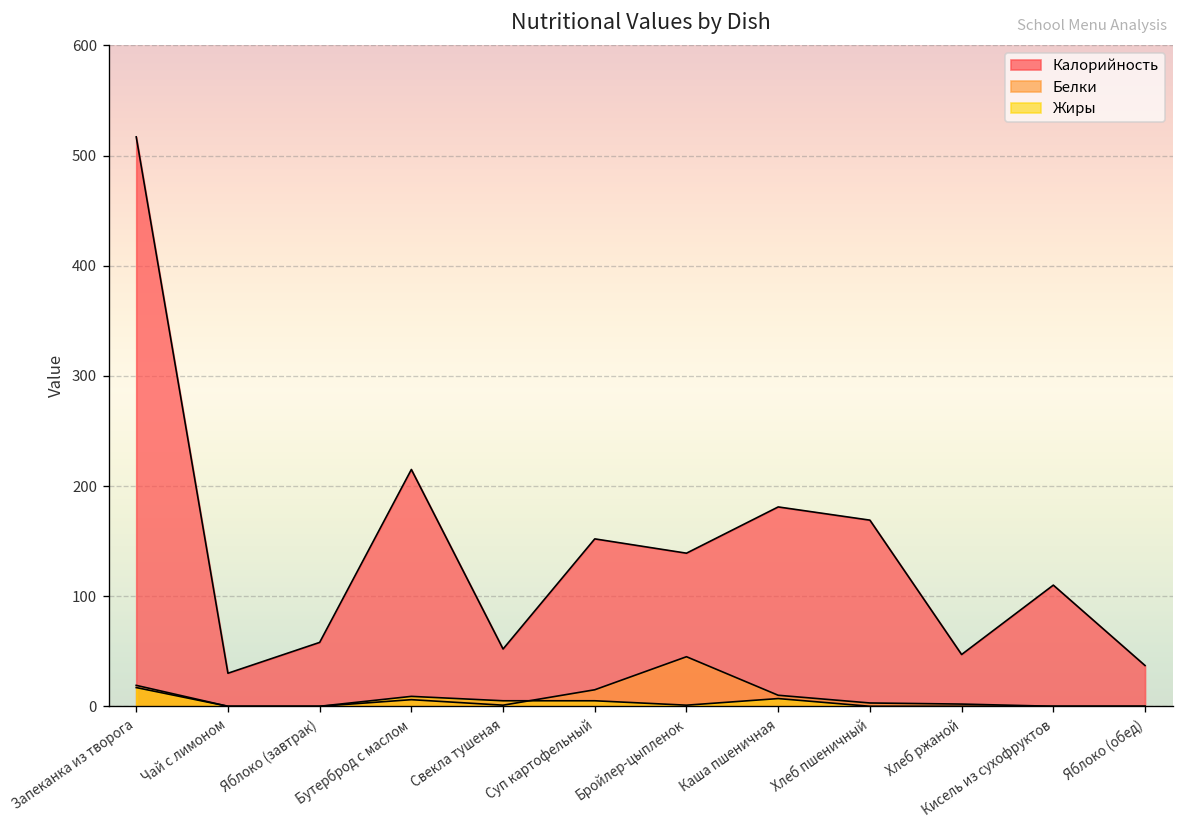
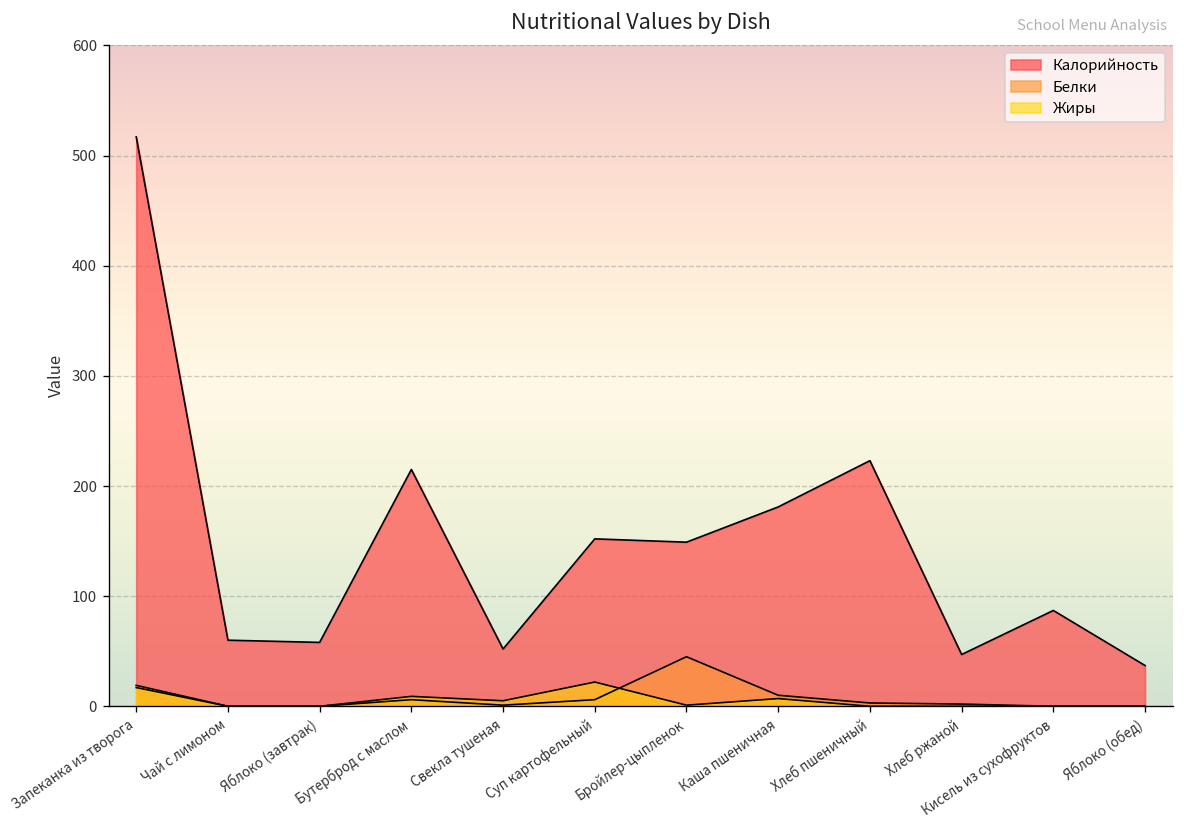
Калорийность, Чай с лимоном: 30 -> 60
Белки, Суп картофельный: 20 -> 10
Жиры, Суп картофельный: 10 -> 20
Калорийность, Бройлер-цыпленок: 140 -> 150
Калорийность, Хлеб пшеничный: 170 -> 220
Калорийность, Кисель из сухофруктов: 110 -> 90
